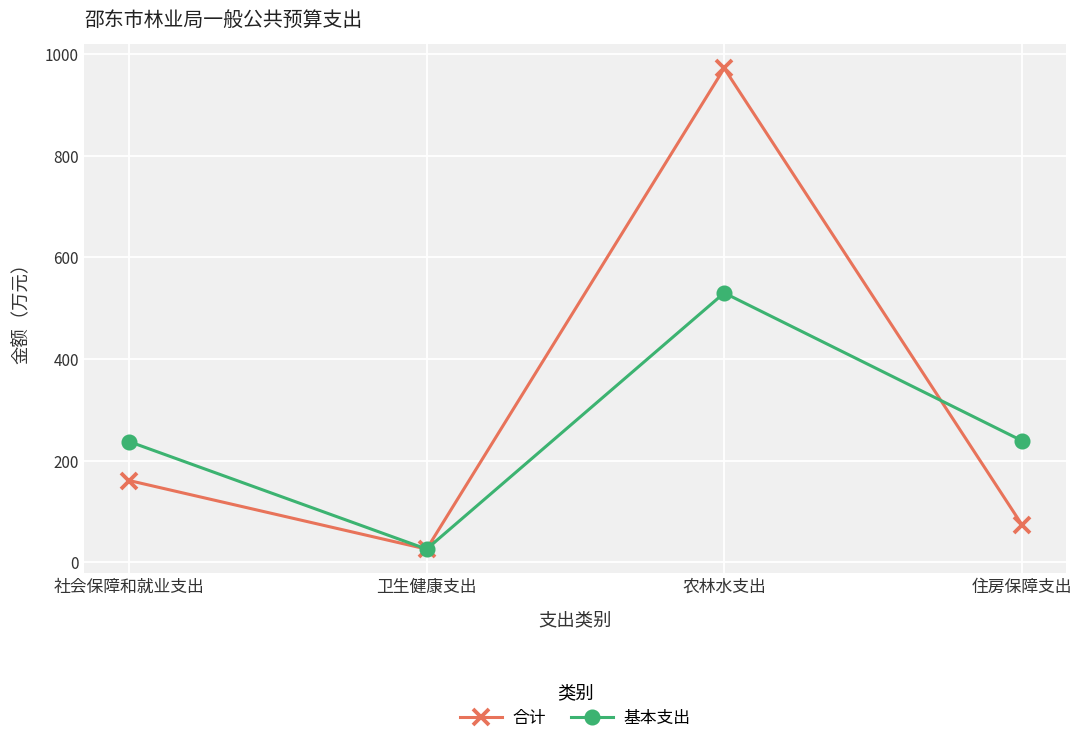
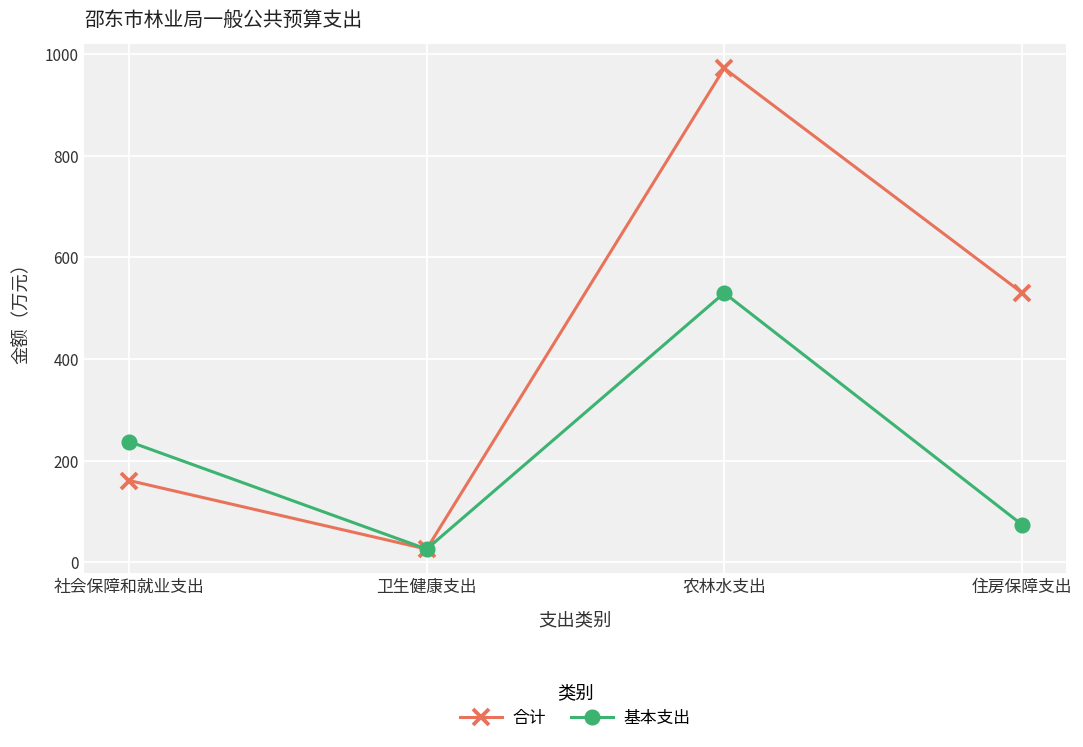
合计, 住房保障支出: 70 -> 530
基本支出, 住房保障支出: 240 -> 70
